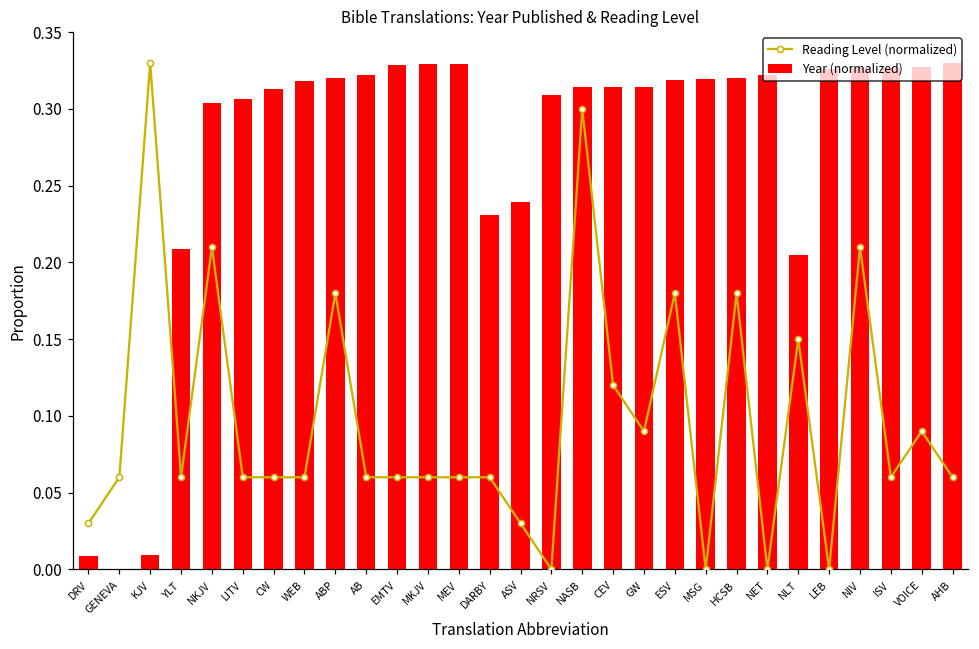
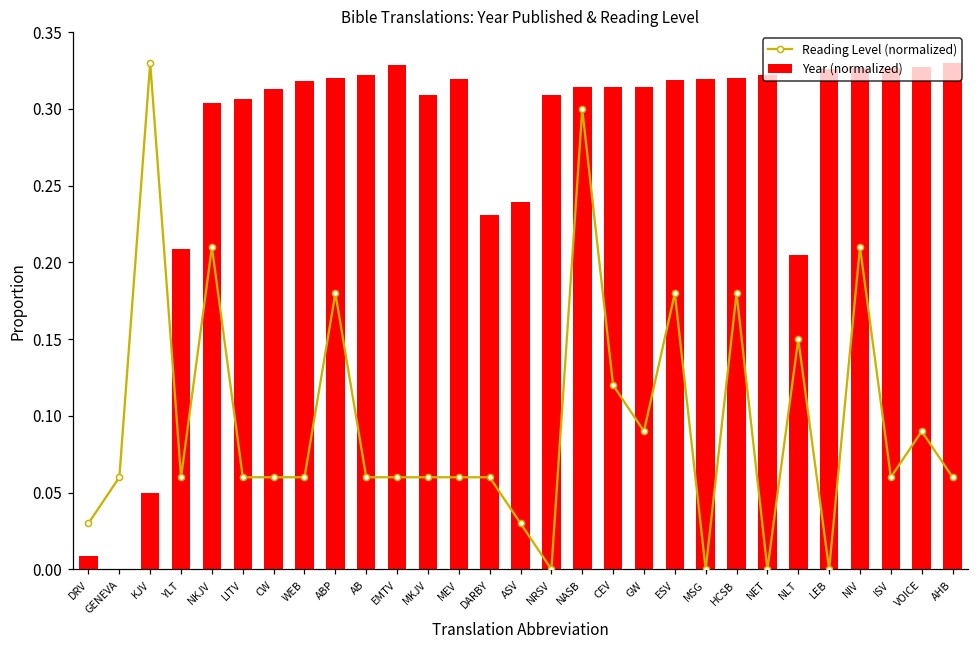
Year (normalized), KJV: 0.010 -> 0.050
Year (normalized), MKJV: 0.329 -> 0.309
Year (normalized), MEV: 0.329 -> 0.320
